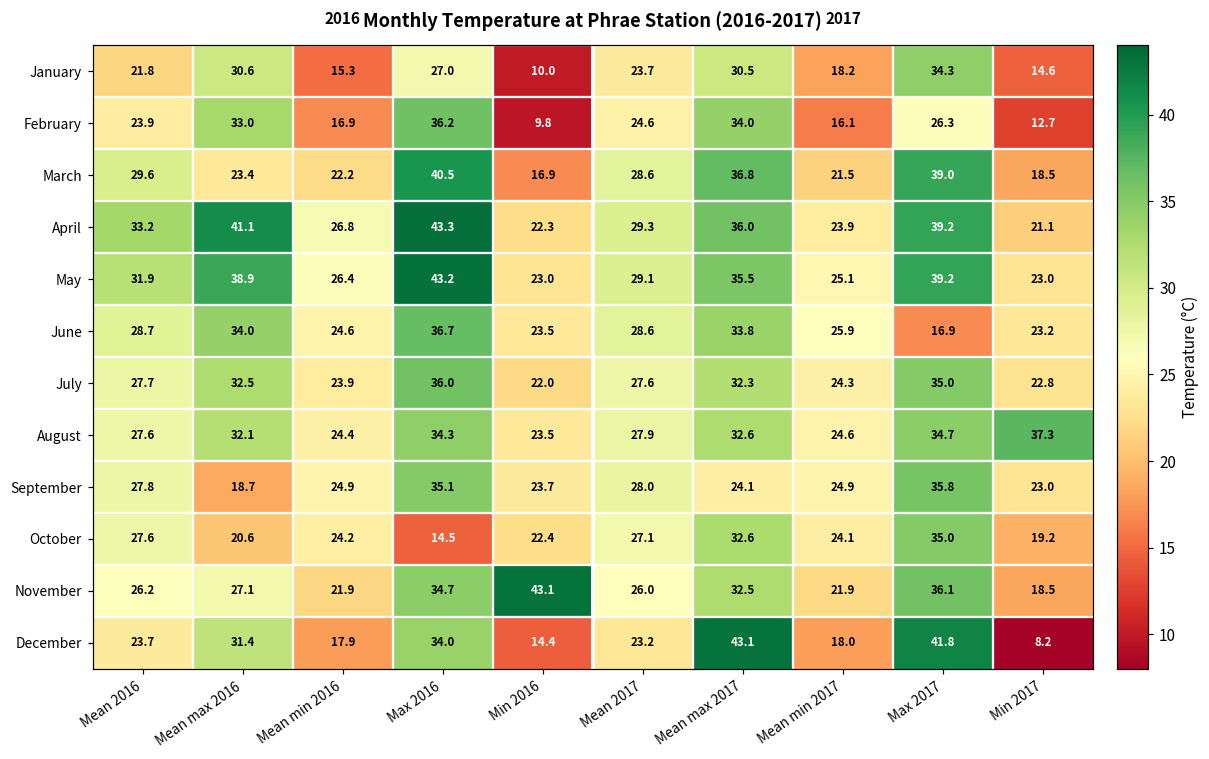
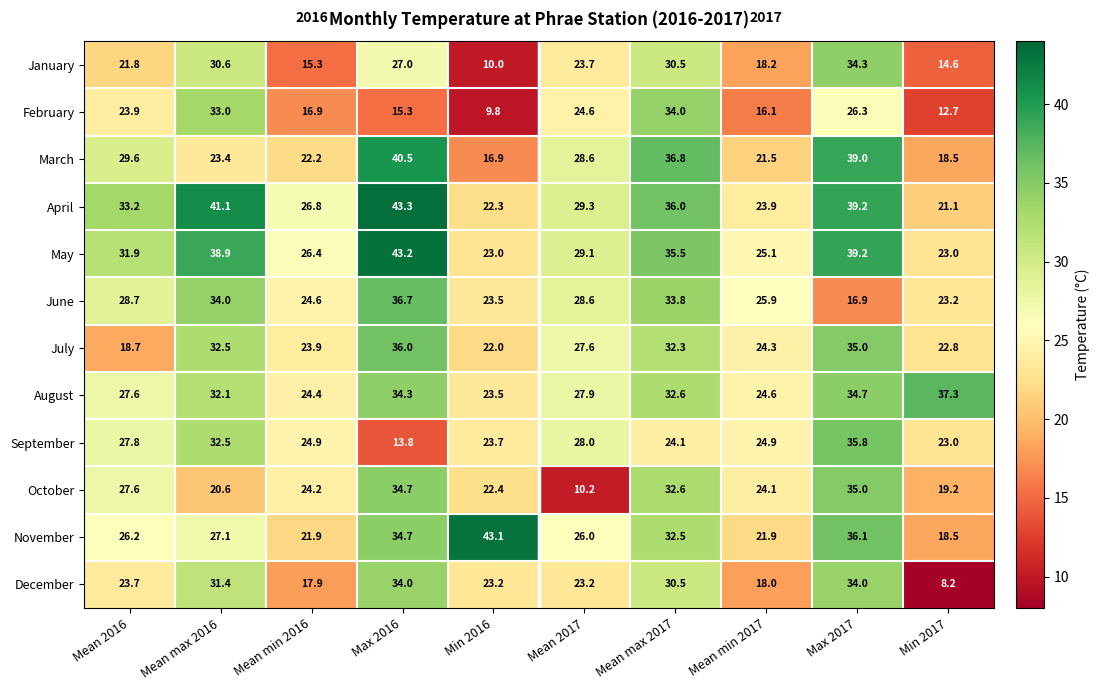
February, Max 2016: 36.2 -> 15.3
July, Mean 2016: 27.7 -> 18.7
September, Mean max 2016: 18.7 -> 32.5
September, Max 2016: 35.1 -> 13.8
October, Max 2016: 14.5 -> 34.7
October, Mean 2017: 27.1 -> 10.2
December, Min 2016: 14.4 -> 23.2
December, Mean max 2017: 43.1 -> 30.5
December, Max 2017: 41.8 -> 34.0
